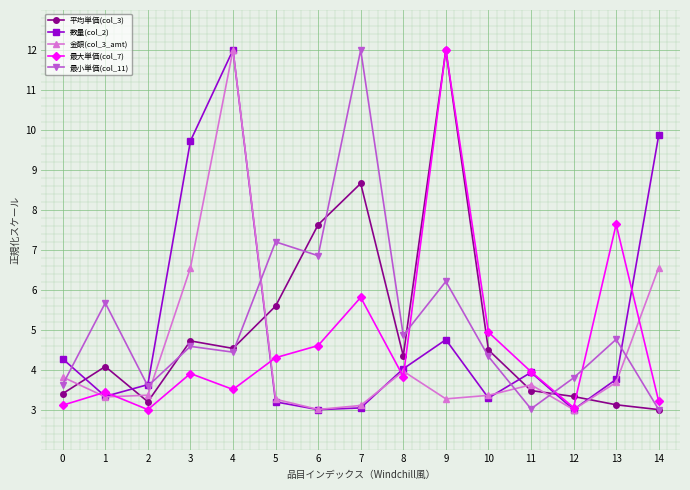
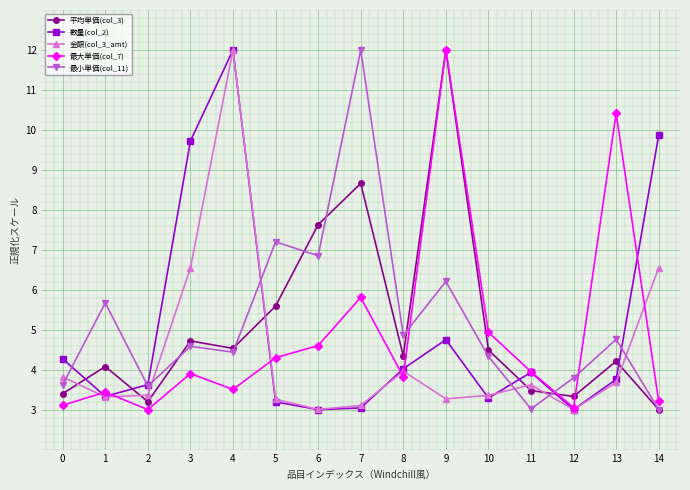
平均単価(col_3), 13: 3.1 -> 4.2
最大単価(col_7), 13: 7.6 -> 10.4
